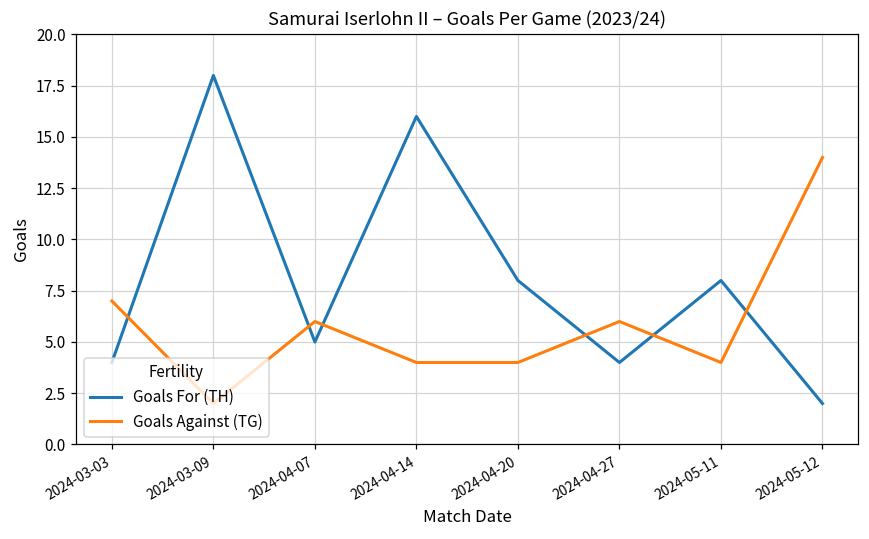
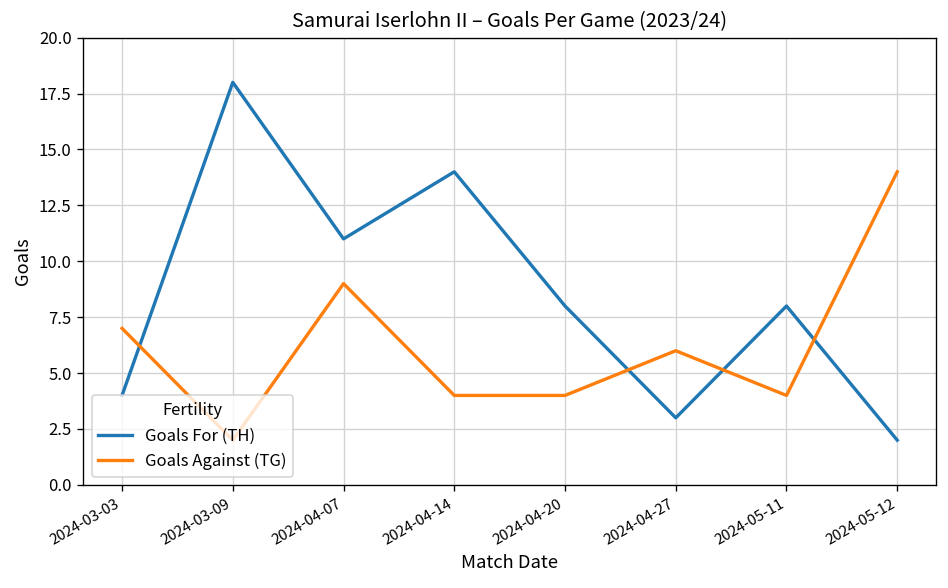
Goals For (TH), 2024-04-07: 5 -> 11
Goals Against (TG), 2024-04-07: 6 -> 9
Goals For (TH), 2024-04-14: 16 -> 14
Goals For (TH), 2024-04-27: 4 -> 3
